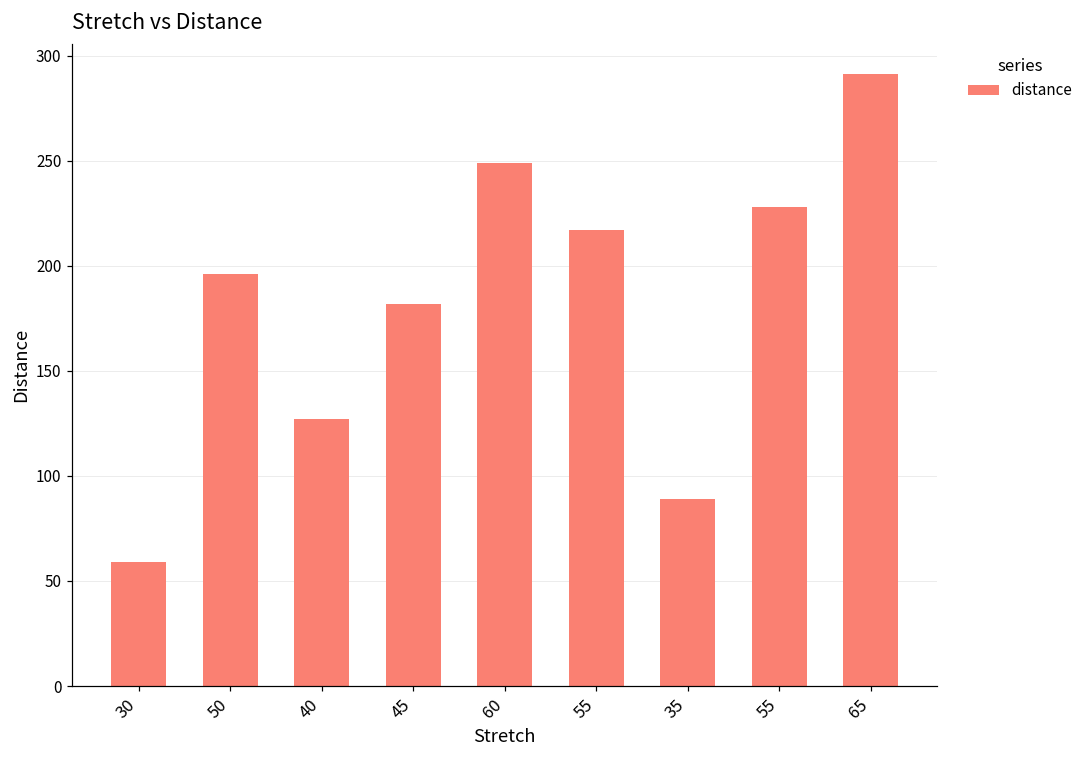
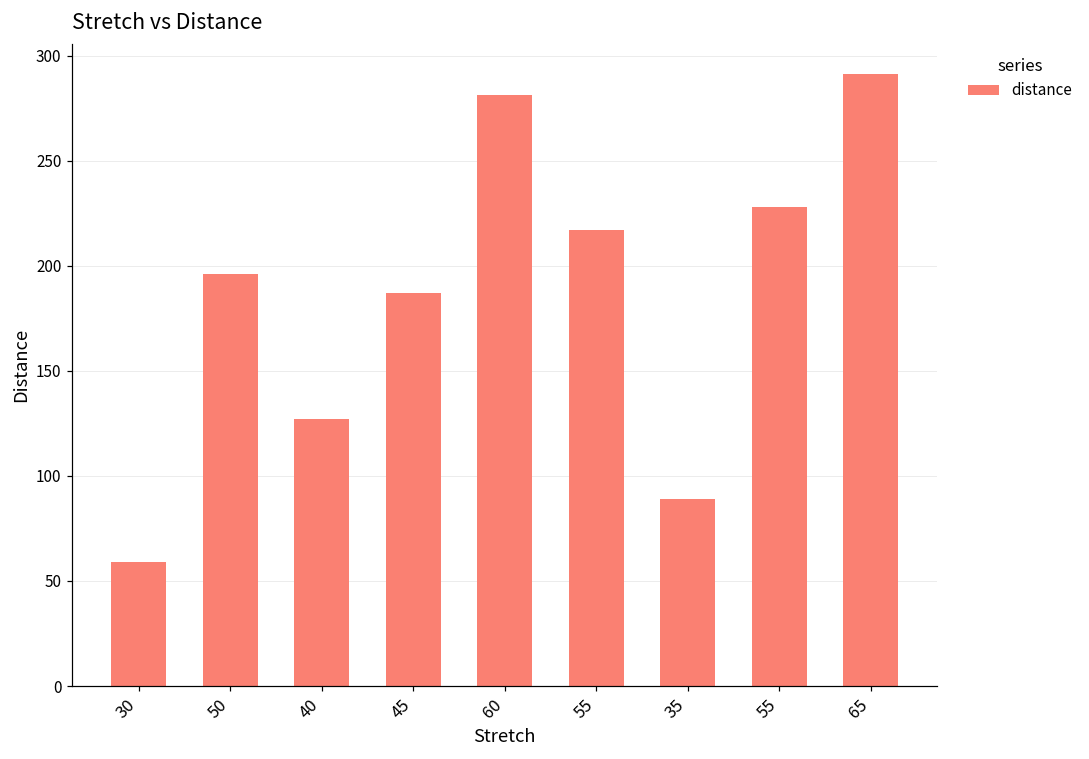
45: 182 -> 187
60: 249 -> 281
